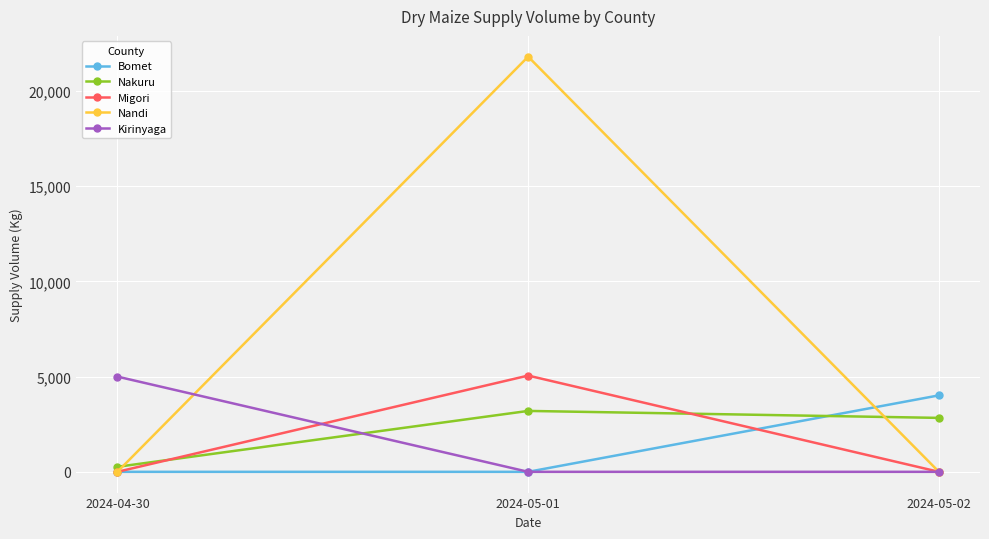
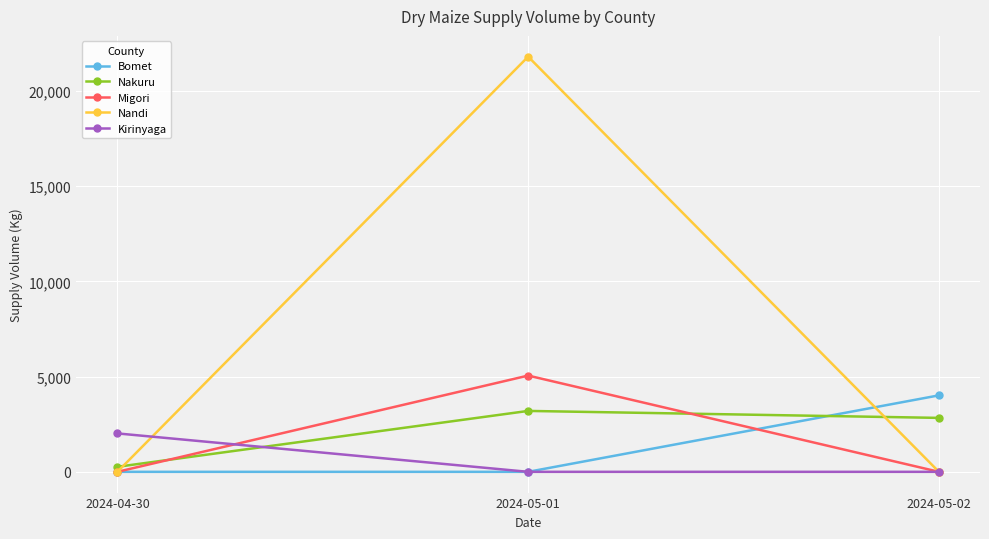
Kirinyaga, 2024-04-30: 5,000 -> 2,000
